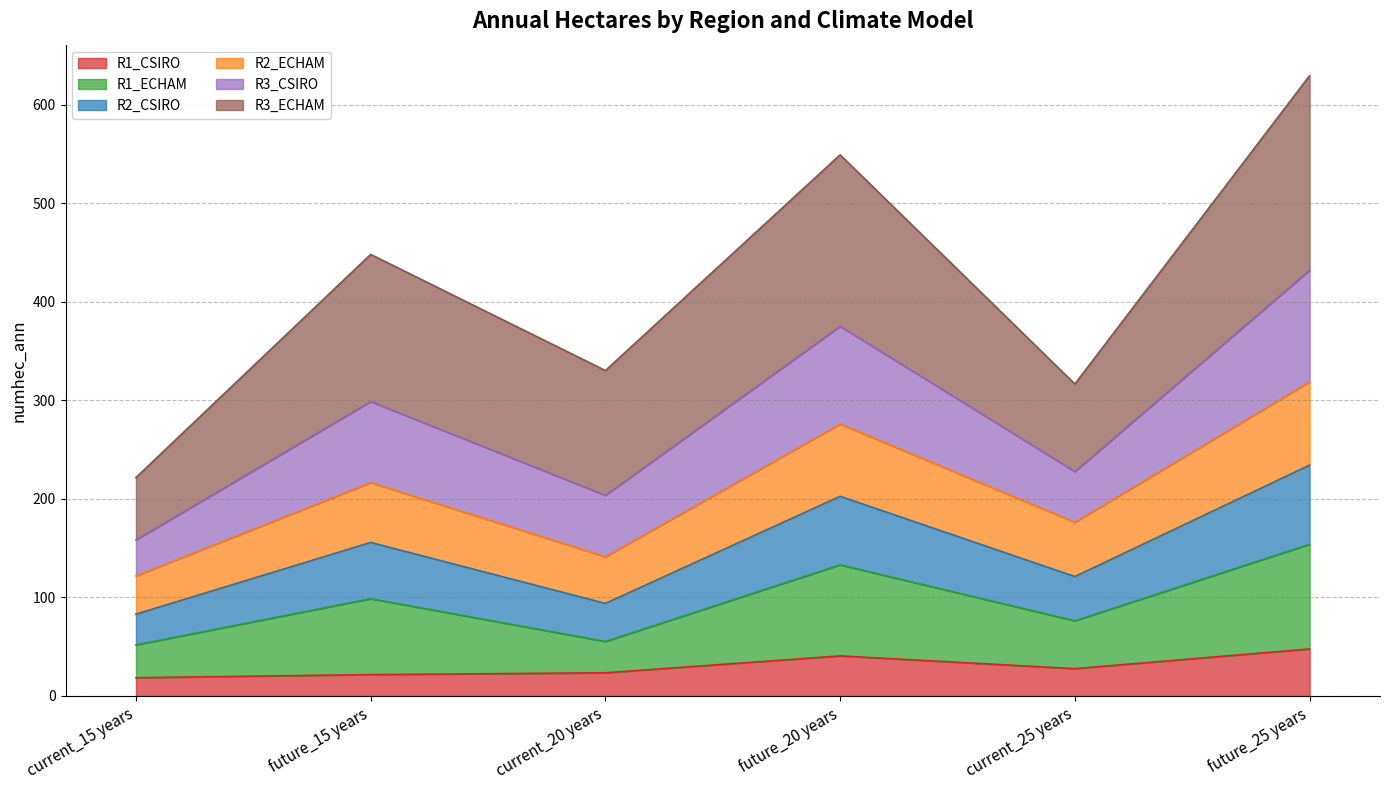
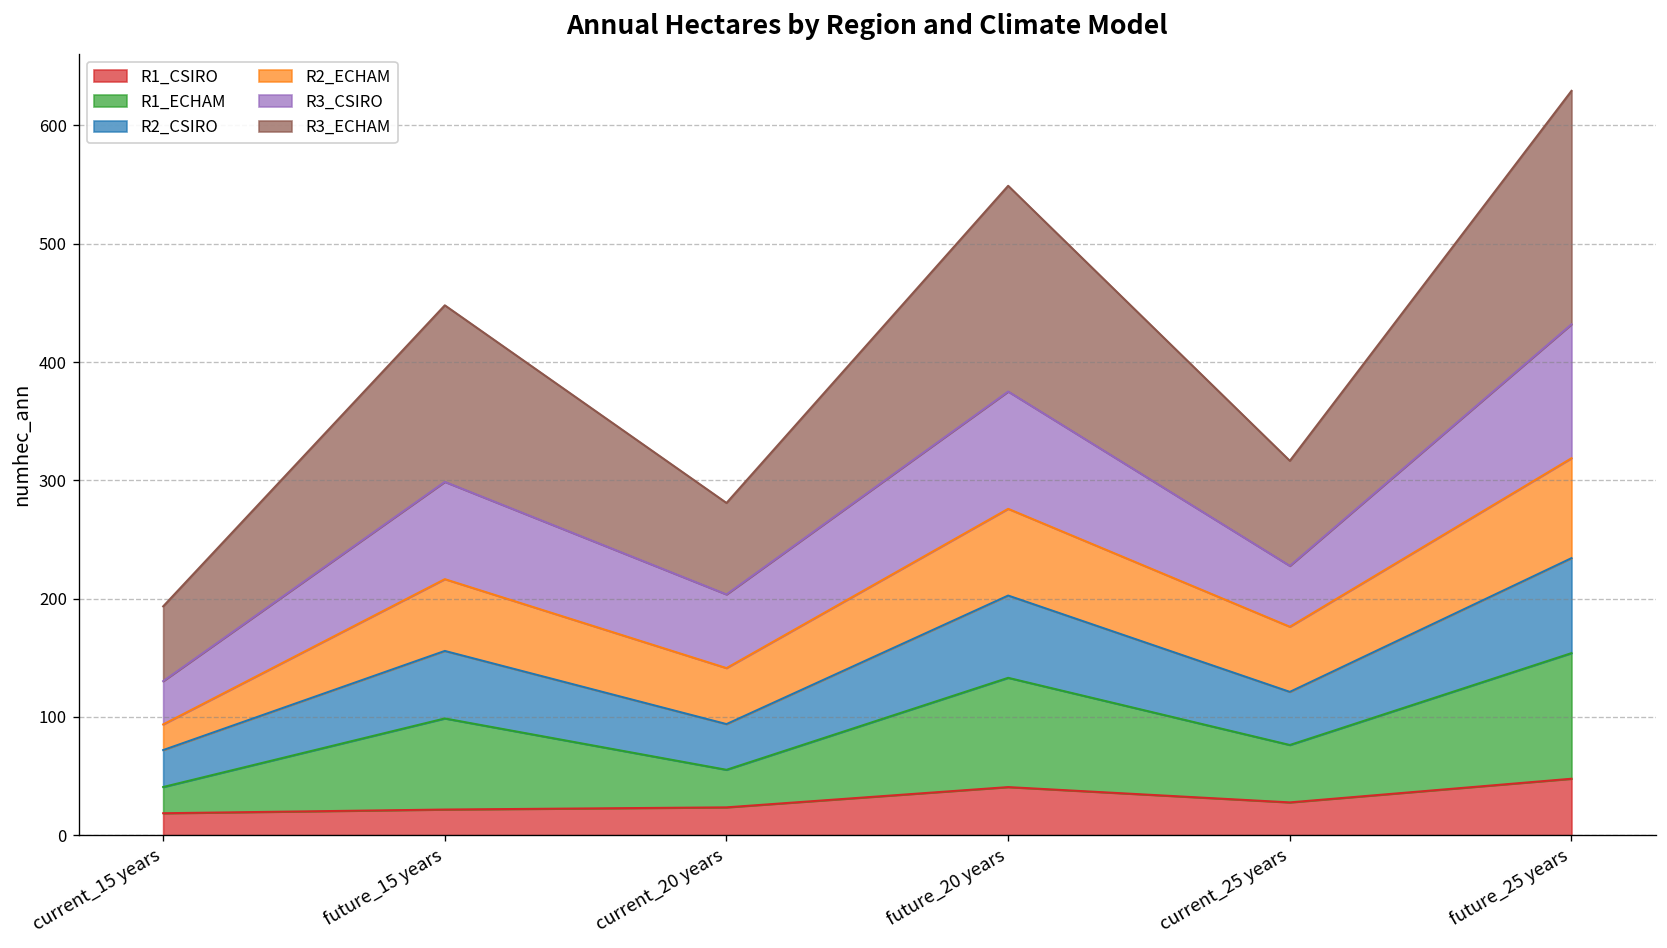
R1_ECHAM, current_15 years: 30 -> 20
R2_ECHAM, current_15 years: 40 -> 20
R3_ECHAM, current_20 years: 130 -> 80
